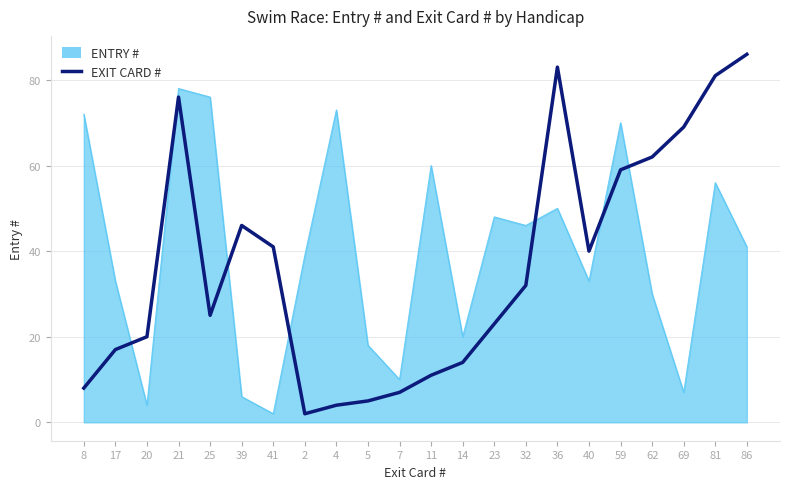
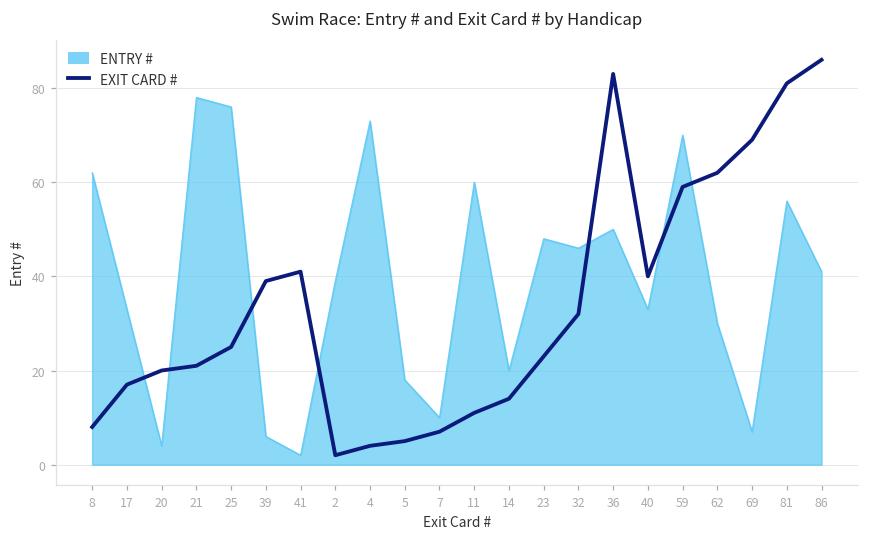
ENTRY #, 8: 72 -> 62
EXIT CARD #, 21: 76 -> 21
EXIT CARD #, 39: 46 -> 39
